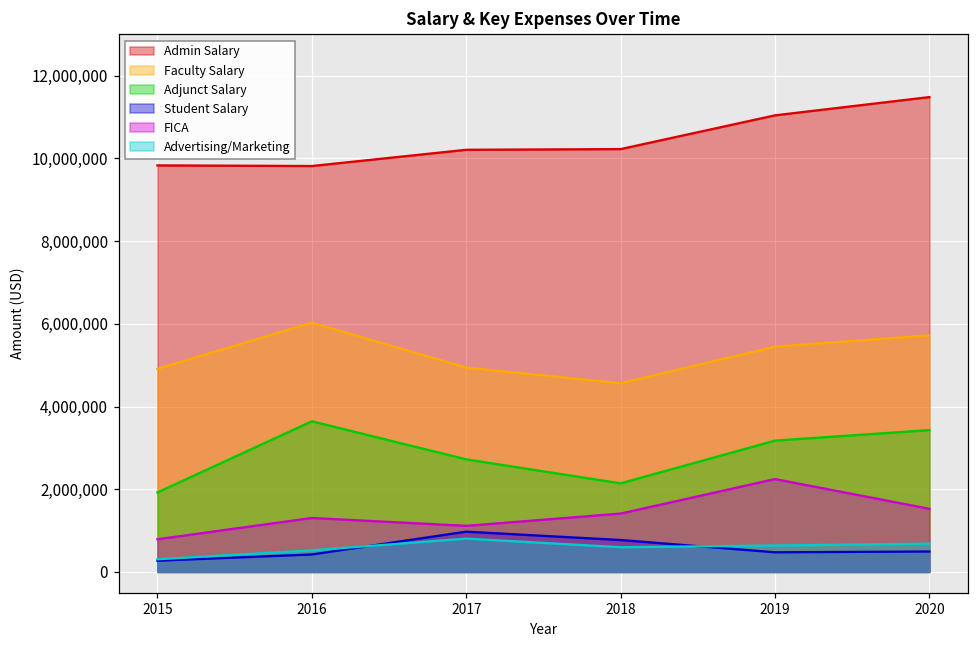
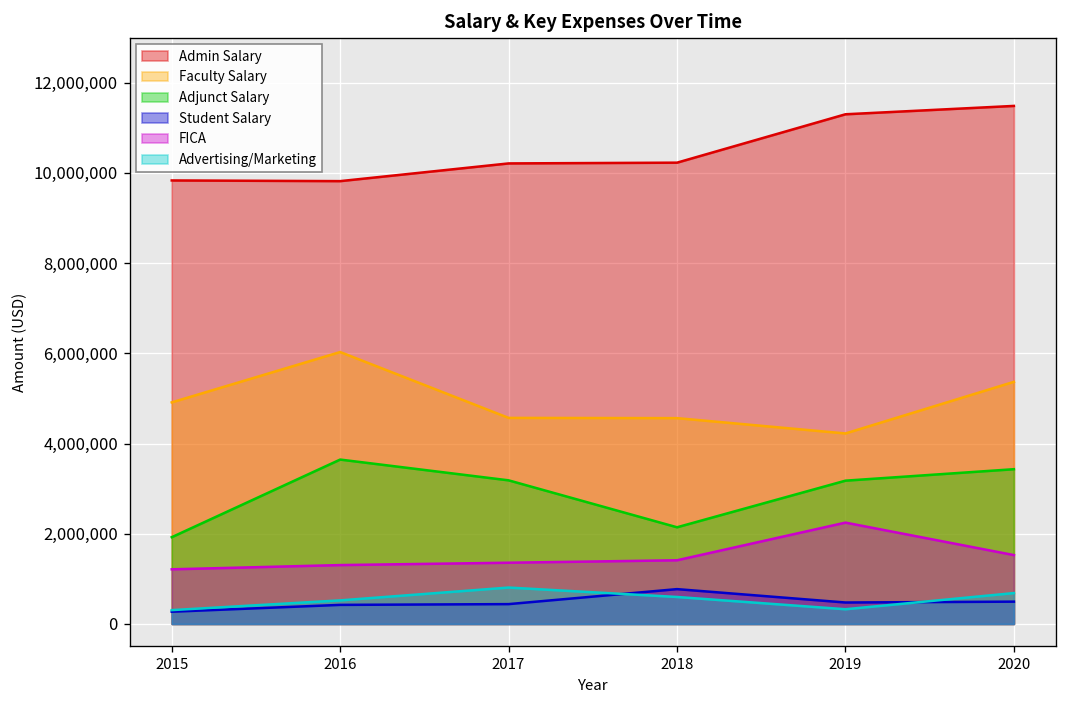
FICA, 2015: 800,000 -> 1,200,000
Faculty Salary, 2017: 4,900,000 -> 4,600,000
Adjunct Salary, 2017: 2,700,000 -> 3,200,000
Student Salary, 2017: 1,000,000 -> 400,000
FICA, 2017: 1,100,000 -> 1,400,000
Admin Salary, 2019: 11,000,000 -> 11,300,000
Faculty Salary, 2019: 5,400,000 -> 4,200,000
Advertising/Marketing, 2019: 600,000 -> 300,000
Faculty Salary, 2020: 5,700,000 -> 5,400,000
